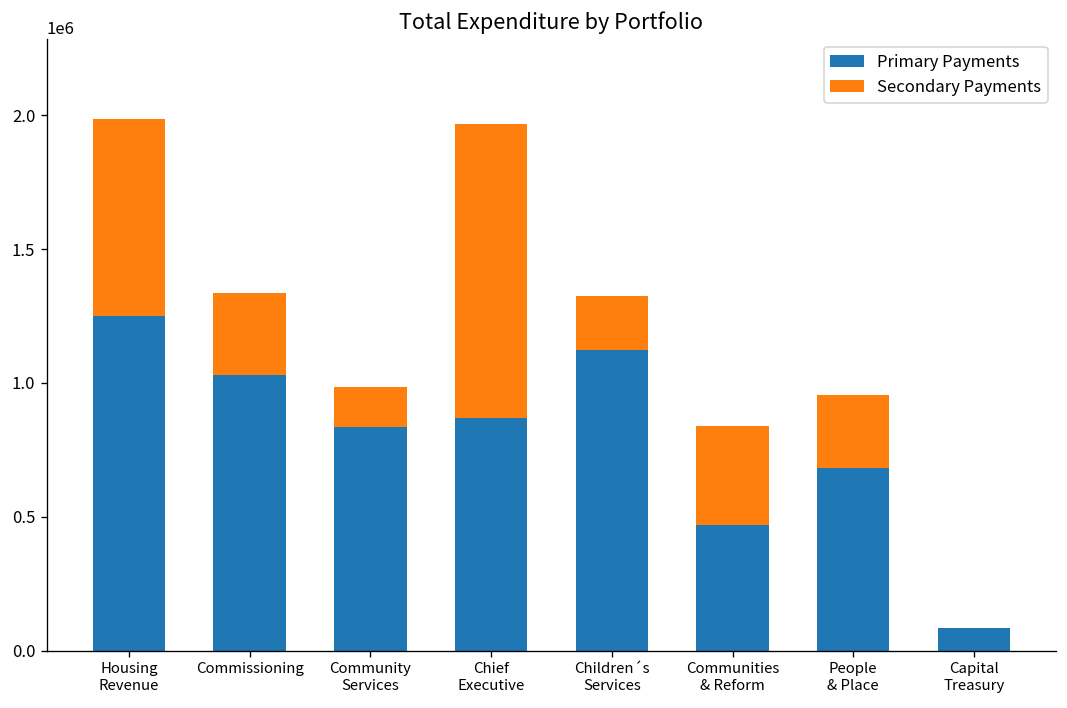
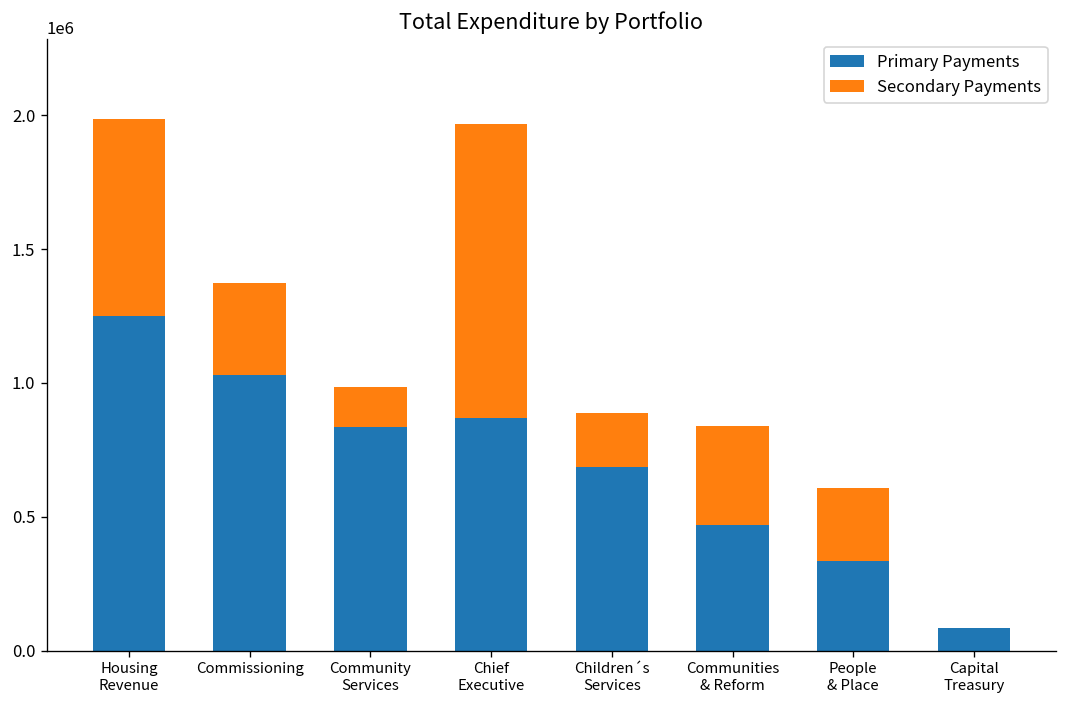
Secondary Payments, Commissioning: 310000 -> 340000
Primary Payments, Children´s Services: 1120000 -> 690000
Primary Payments, People & Place: 680000 -> 340000
